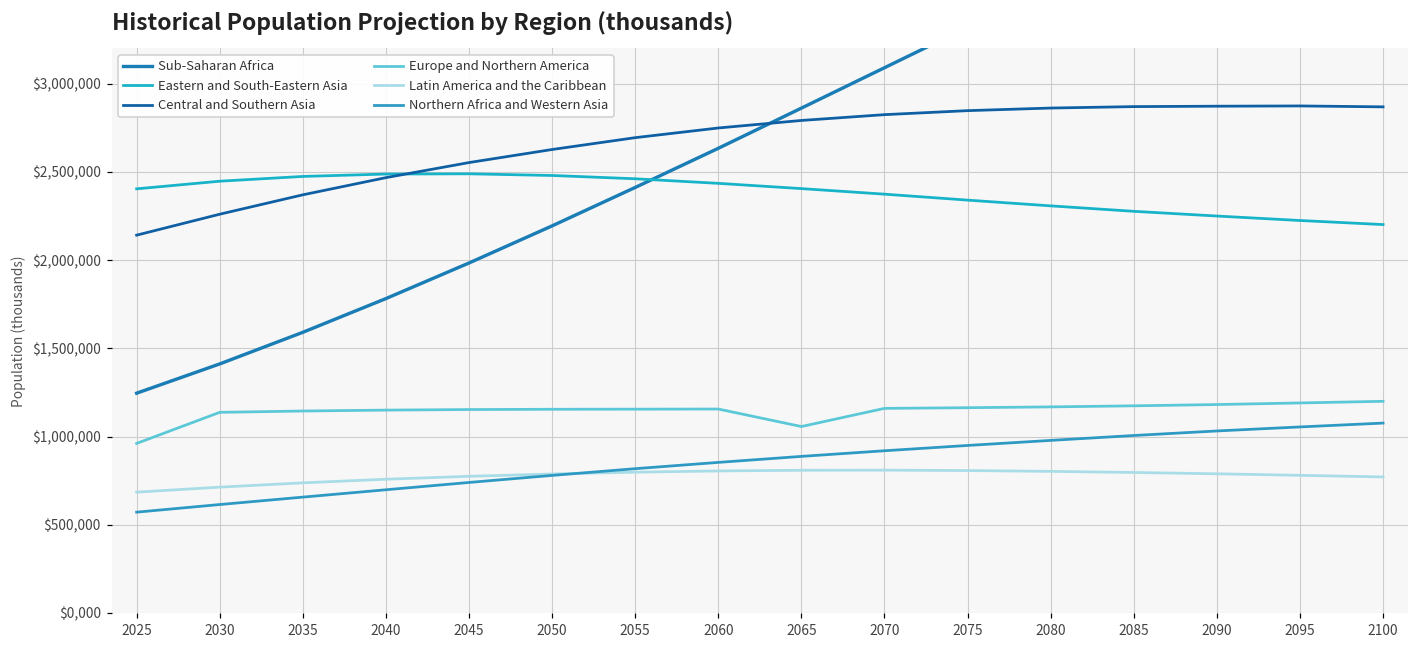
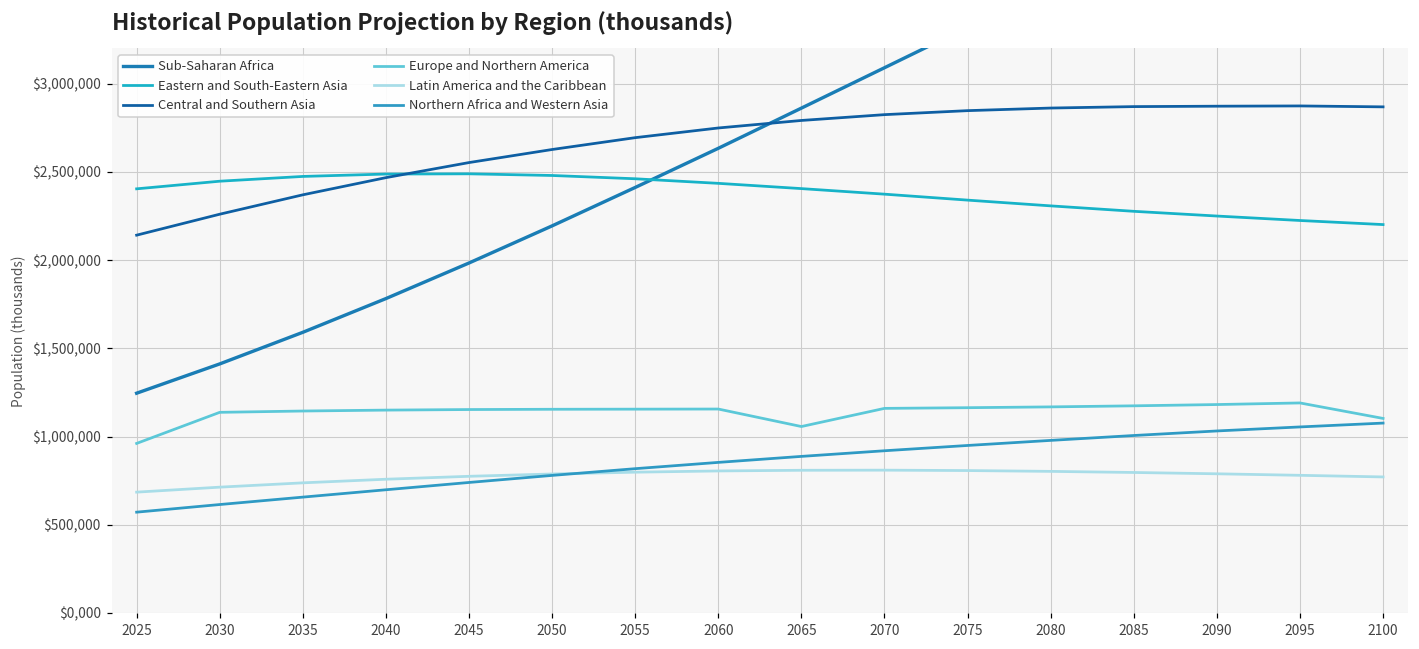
Europe and Northern America, 2100: $1,200,000 -> $1,100,000
